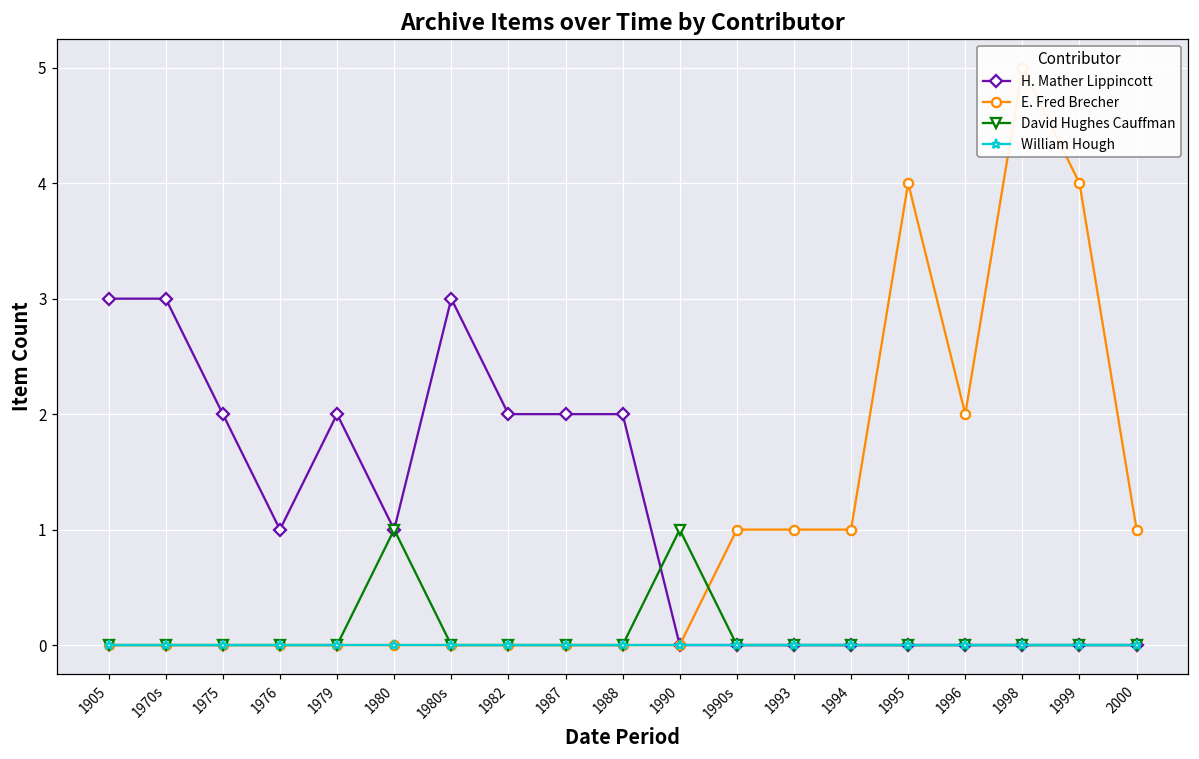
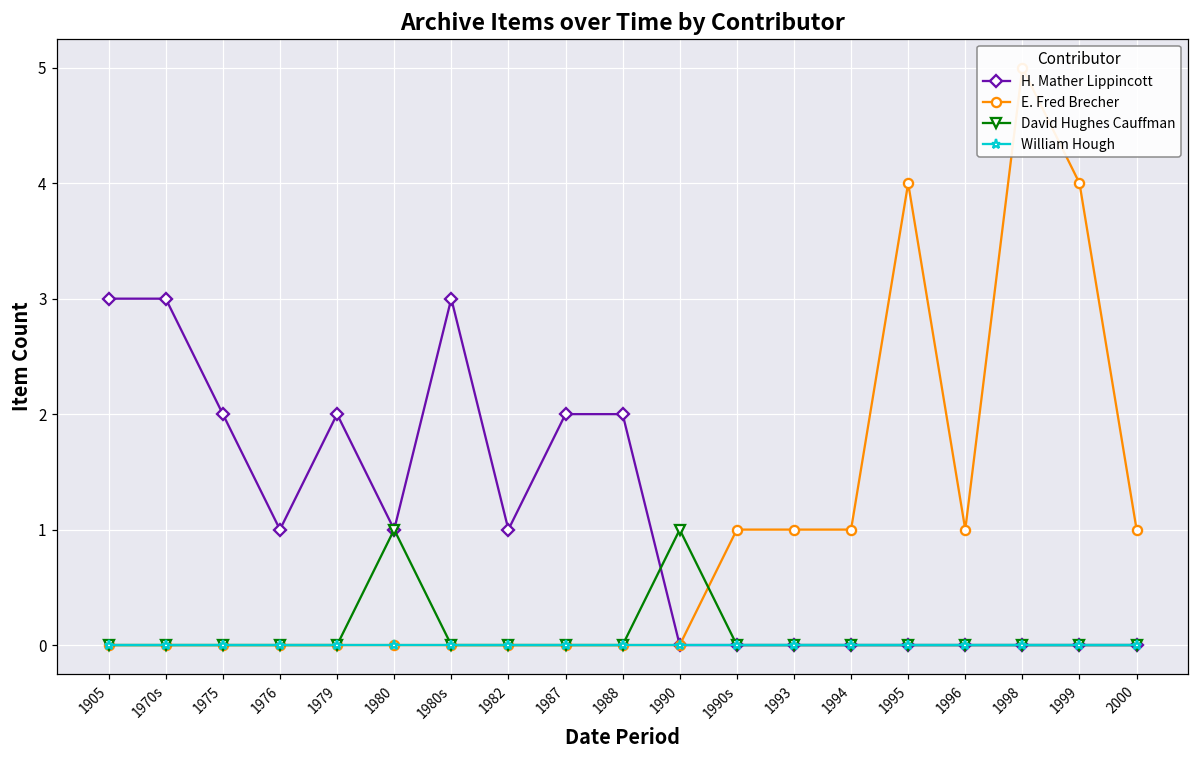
H. Mather Lippincott, 1982: 2 -> 1
E. Fred Brecher, 1996: 2 -> 1
